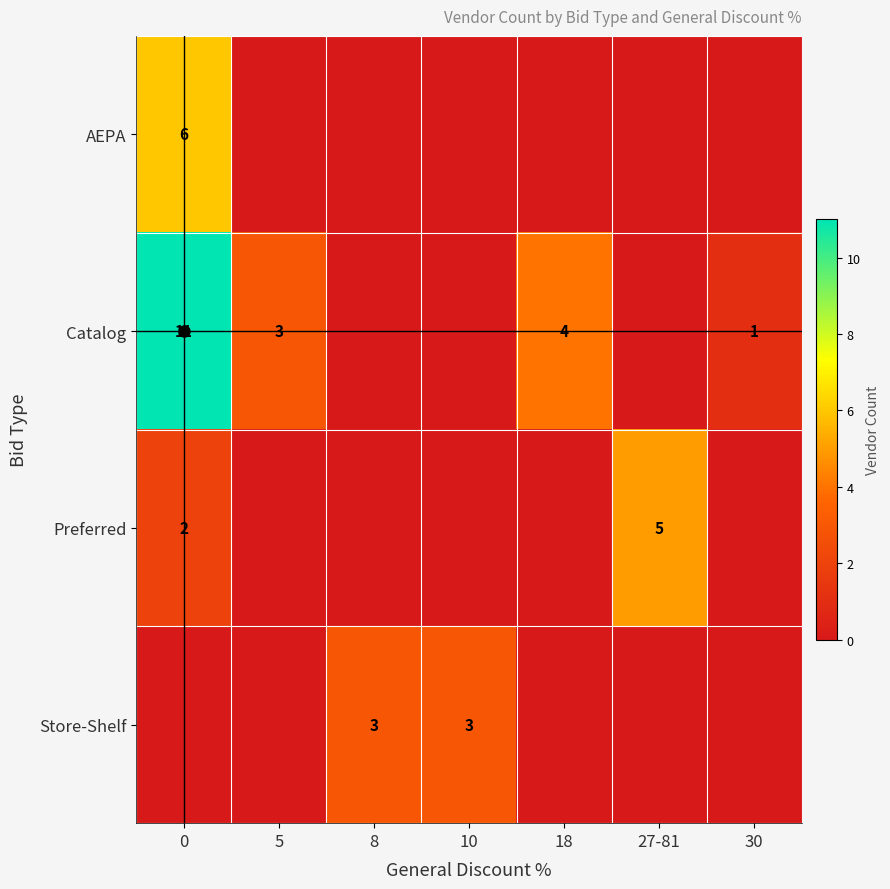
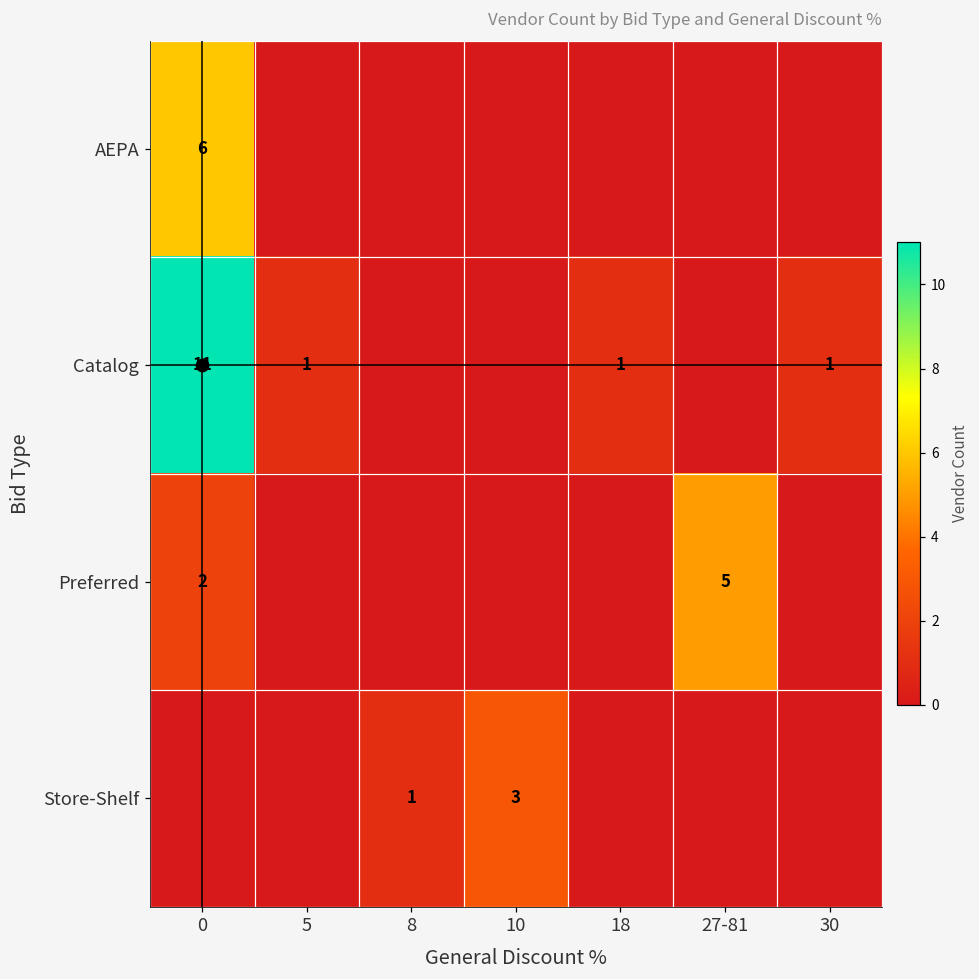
Catalog, 5: 3 -> 1
Catalog, 18: 4 -> 1
Store-Shelf, 8: 3 -> 1
